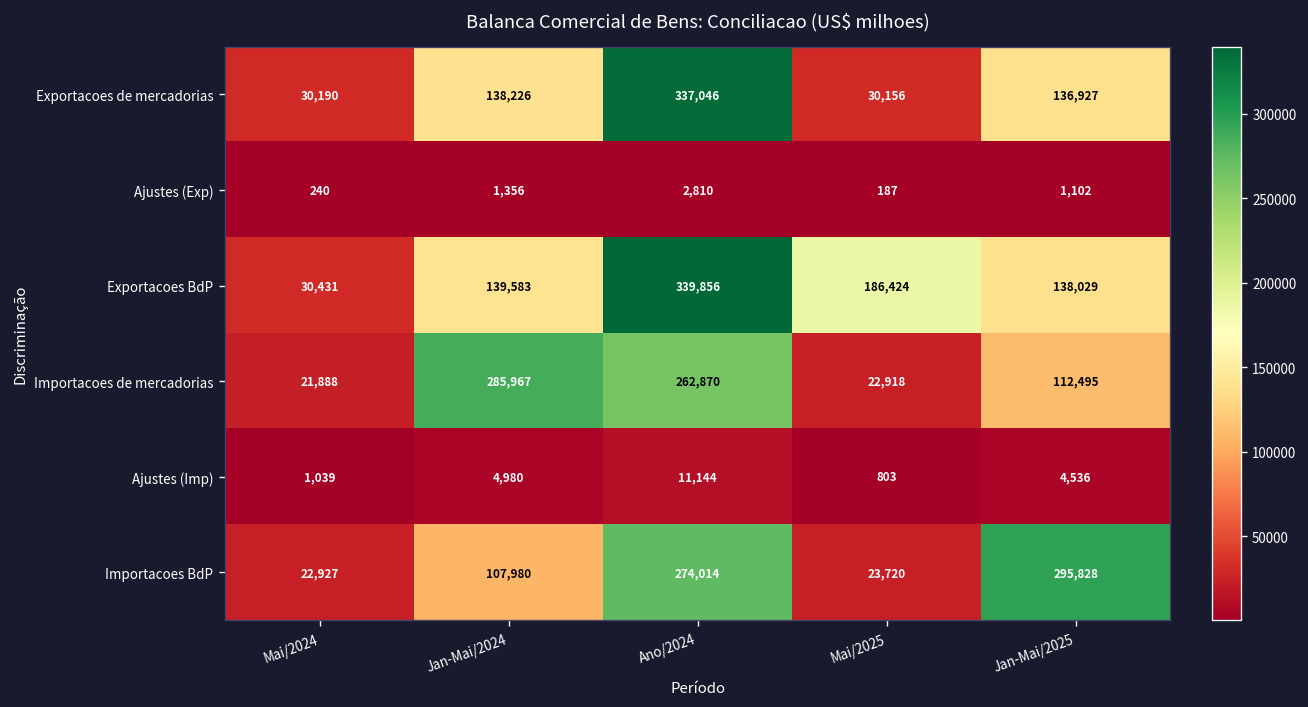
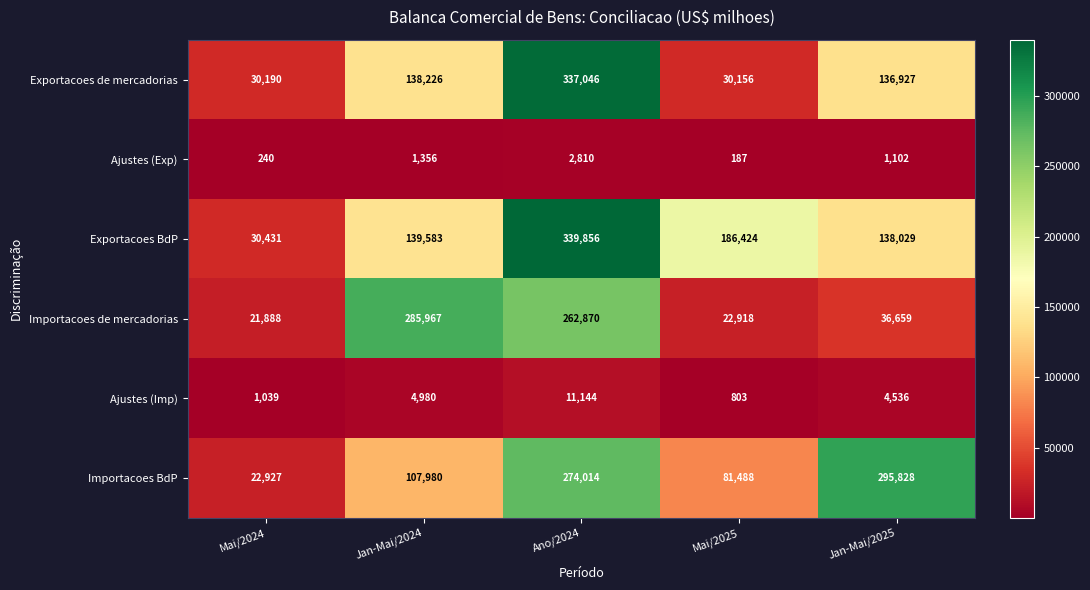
Importacoes de mercadorias, Jan-Mai/2025: 112,495 -> 36,659
Importacoes BdP, Mai/2025: 23,720 -> 81,488
